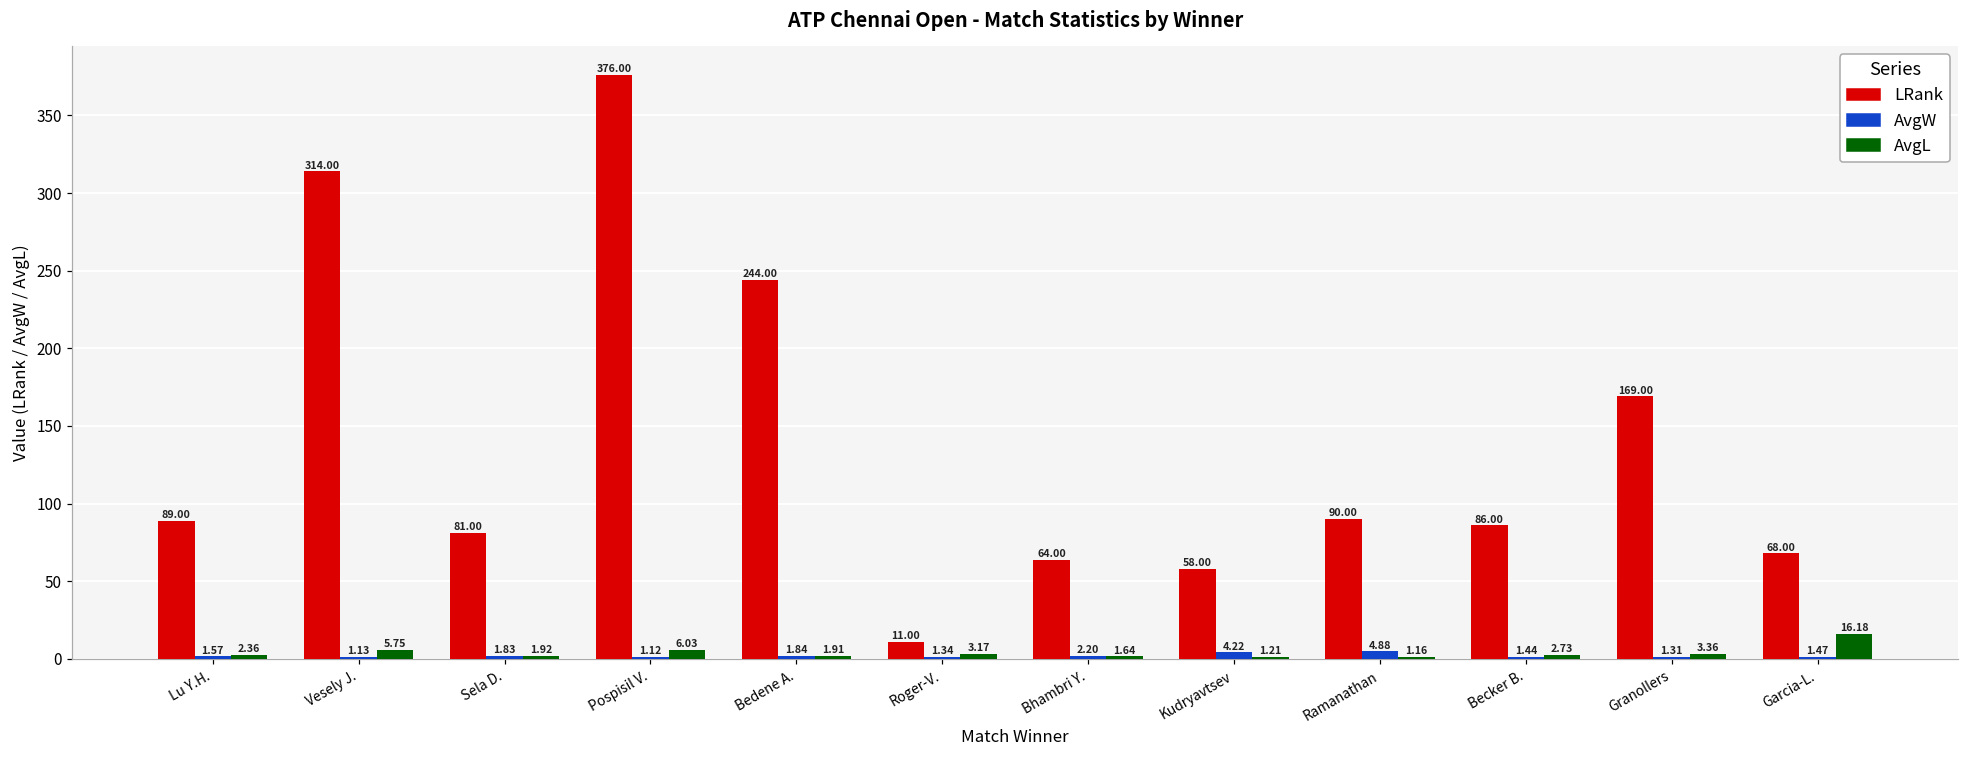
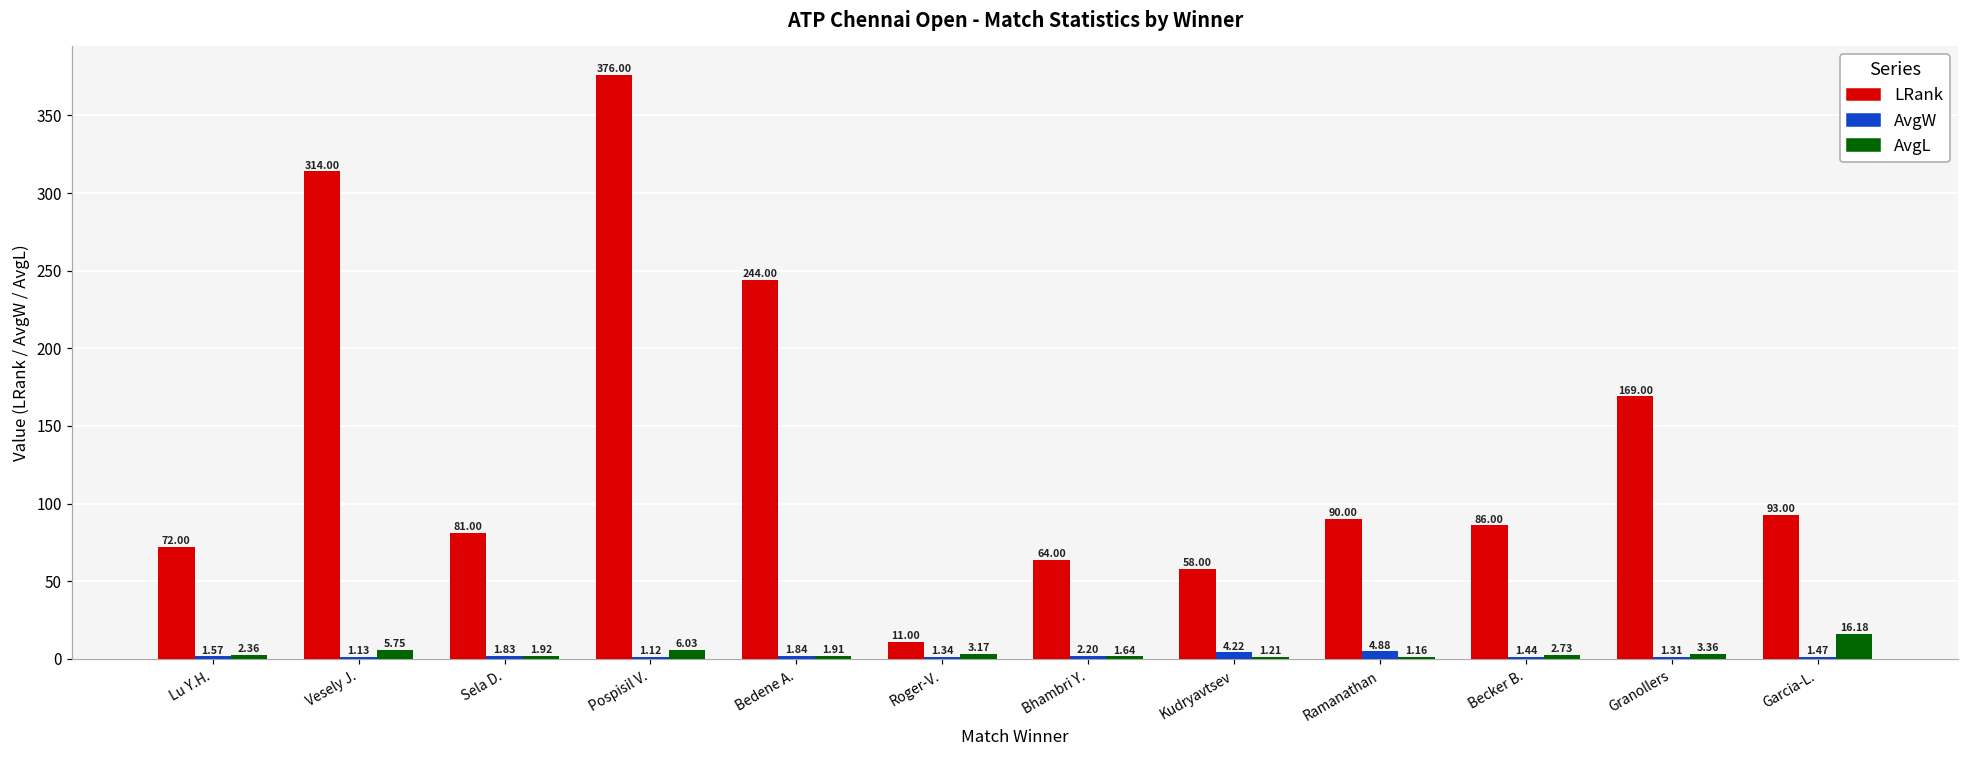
LRank, Lu Y.H.: 89.00 -> 72.00
LRank, Garcia-L.: 68.00 -> 93.00
